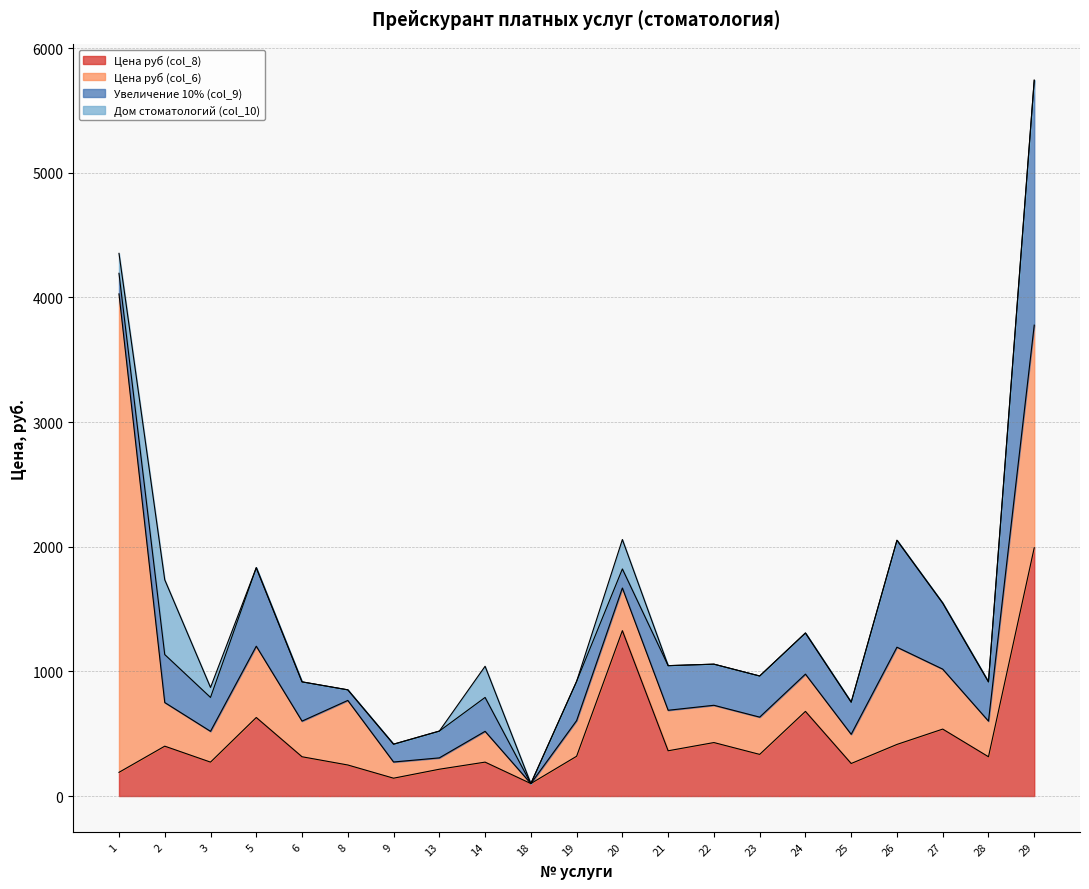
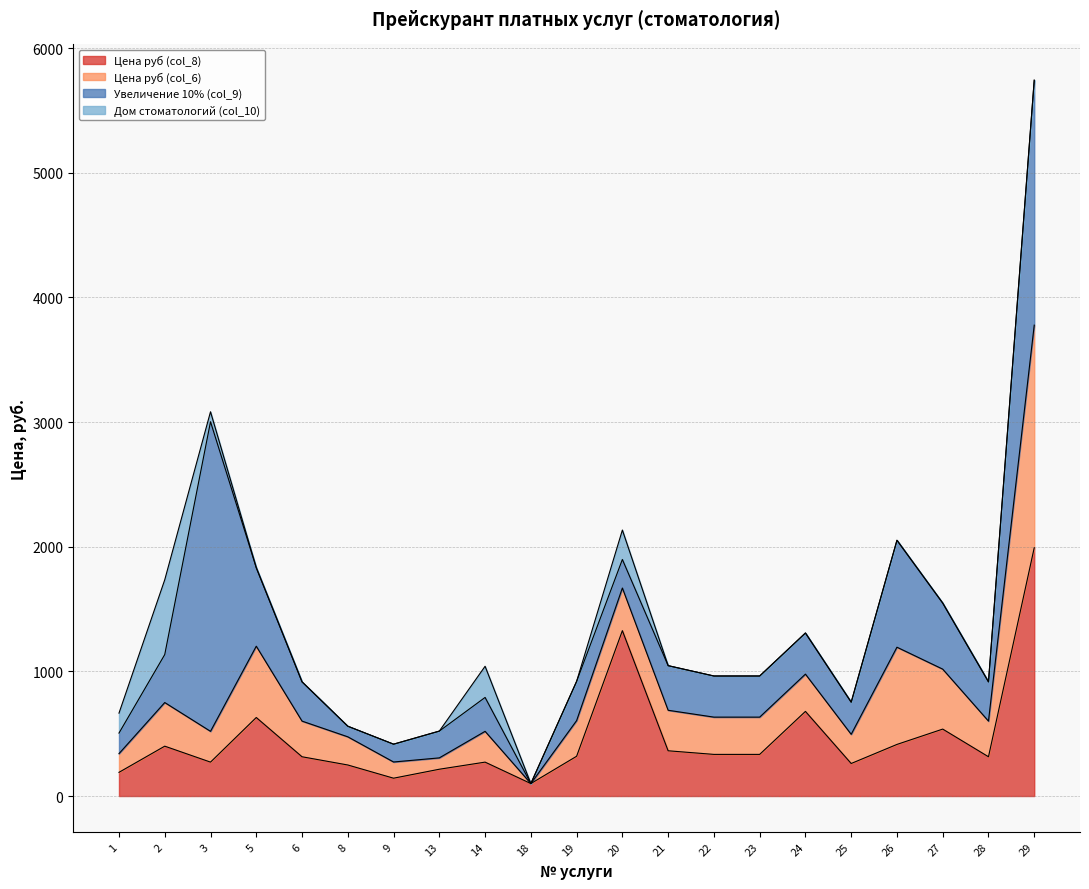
Цена руб (col_6), 1: 3840 -> 150
Увеличение 10% (col_9), 3: 270 -> 2480
Цена руб (col_6), 8: 520 -> 230
Увеличение 10% (col_9), 20: 150 -> 230
Цена руб (col_8), 22: 430 -> 330
